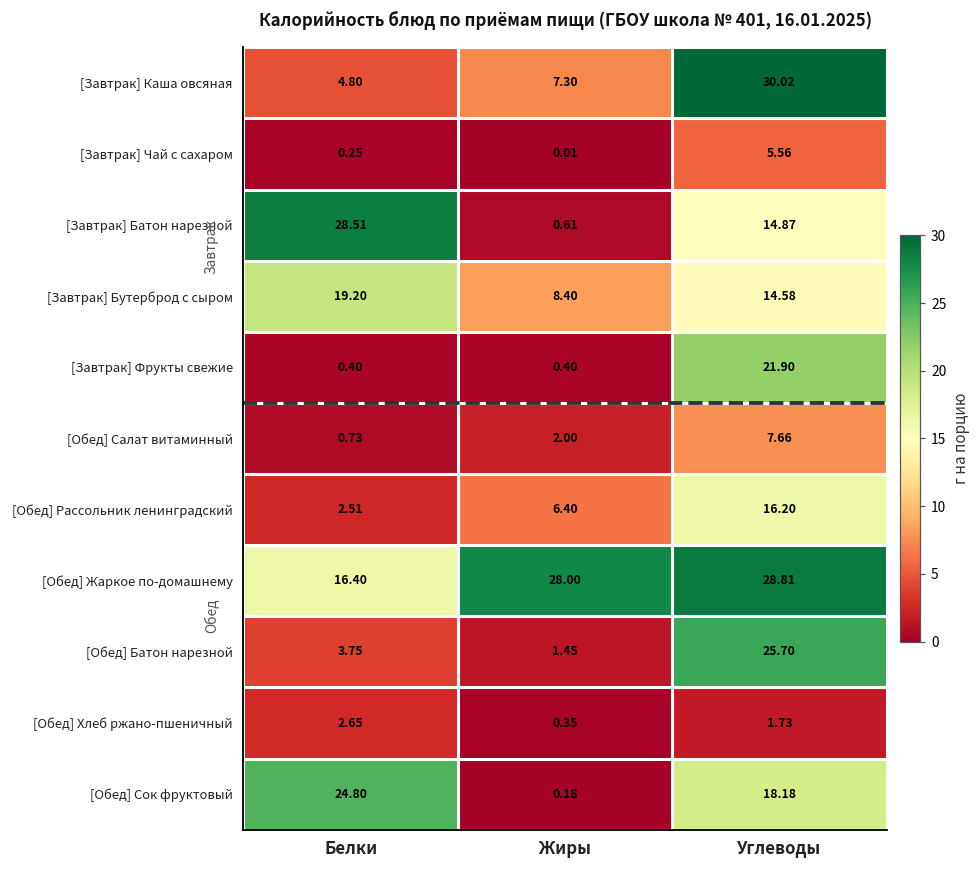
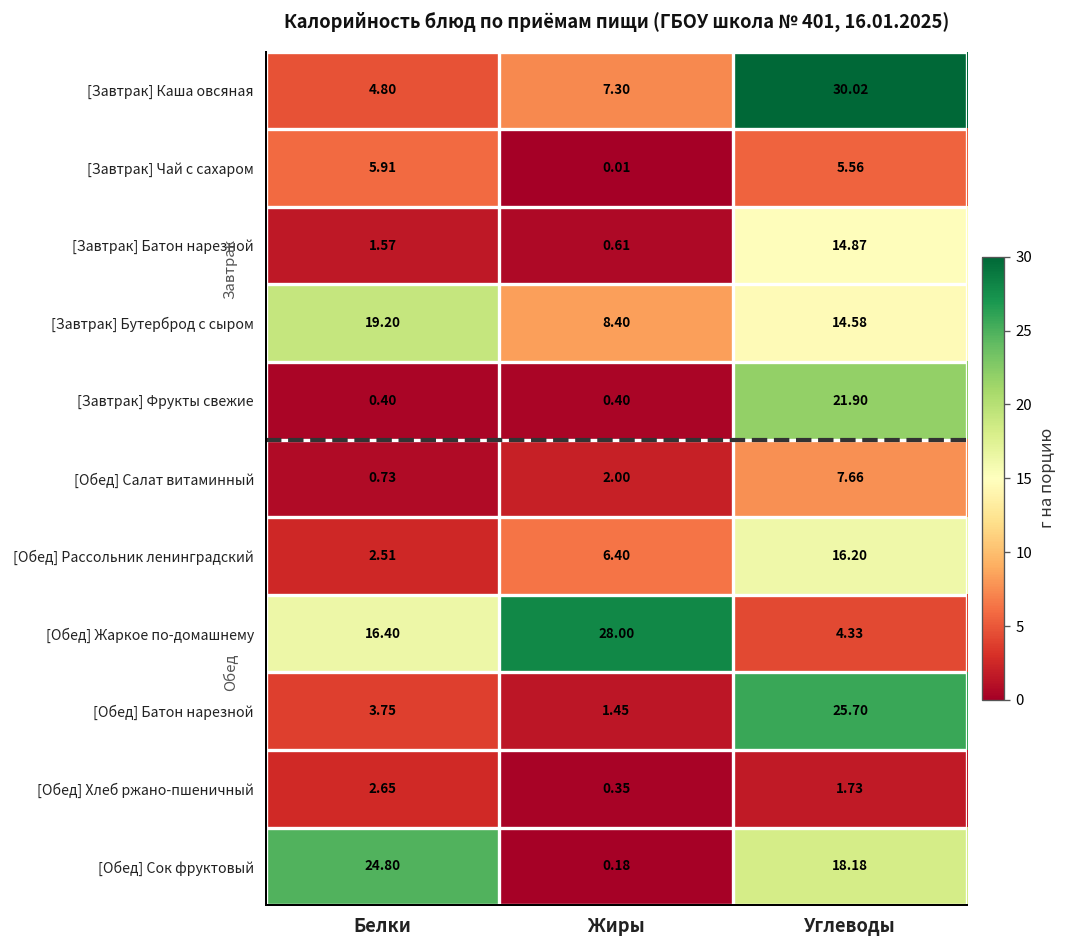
[Завтрак] Чай с сахаром, Белки: 0.25 -> 5.91
[Завтрак] Батон нарезной, Белки: 28.51 -> 1.57
[Обед] Жаркое по-домашнему, Углеводы: 28.81 -> 4.33
